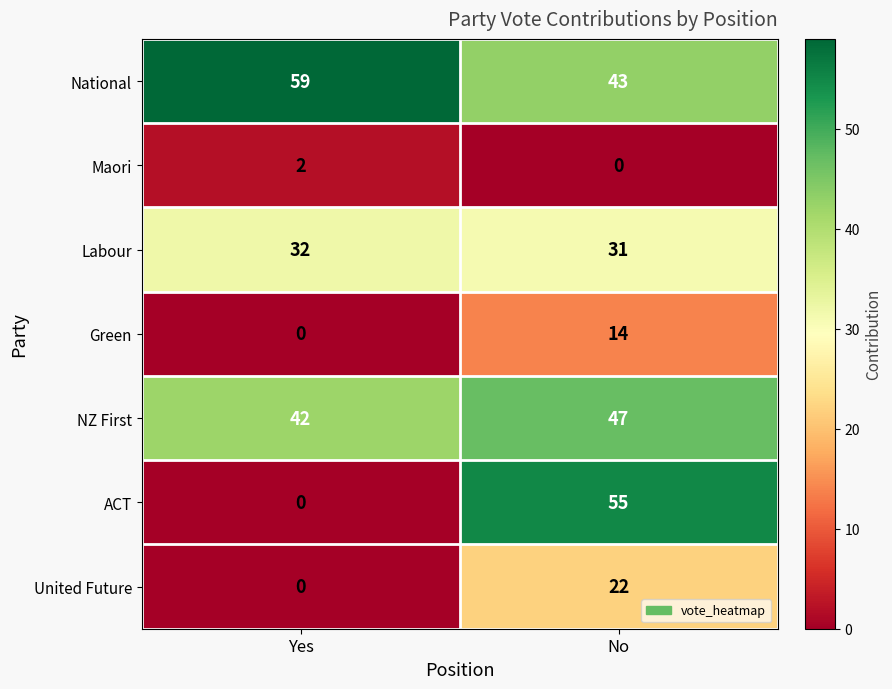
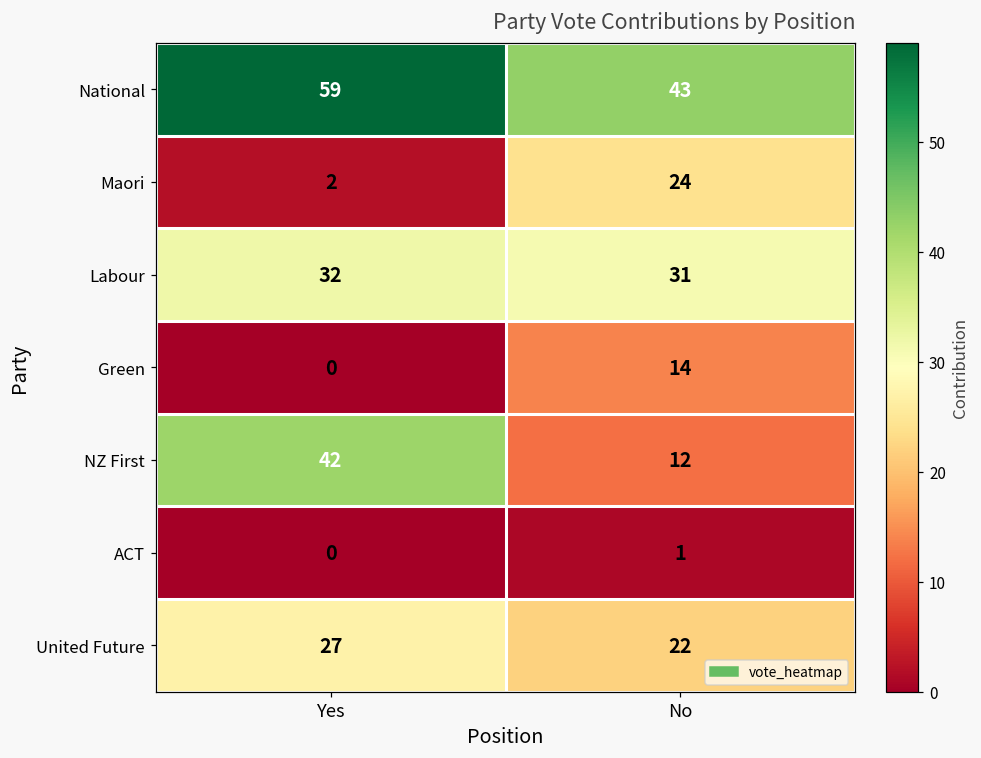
Maori, No: 0 -> 24
NZ First, No: 47 -> 12
ACT, No: 55 -> 1
United Future, Yes: 0 -> 27
